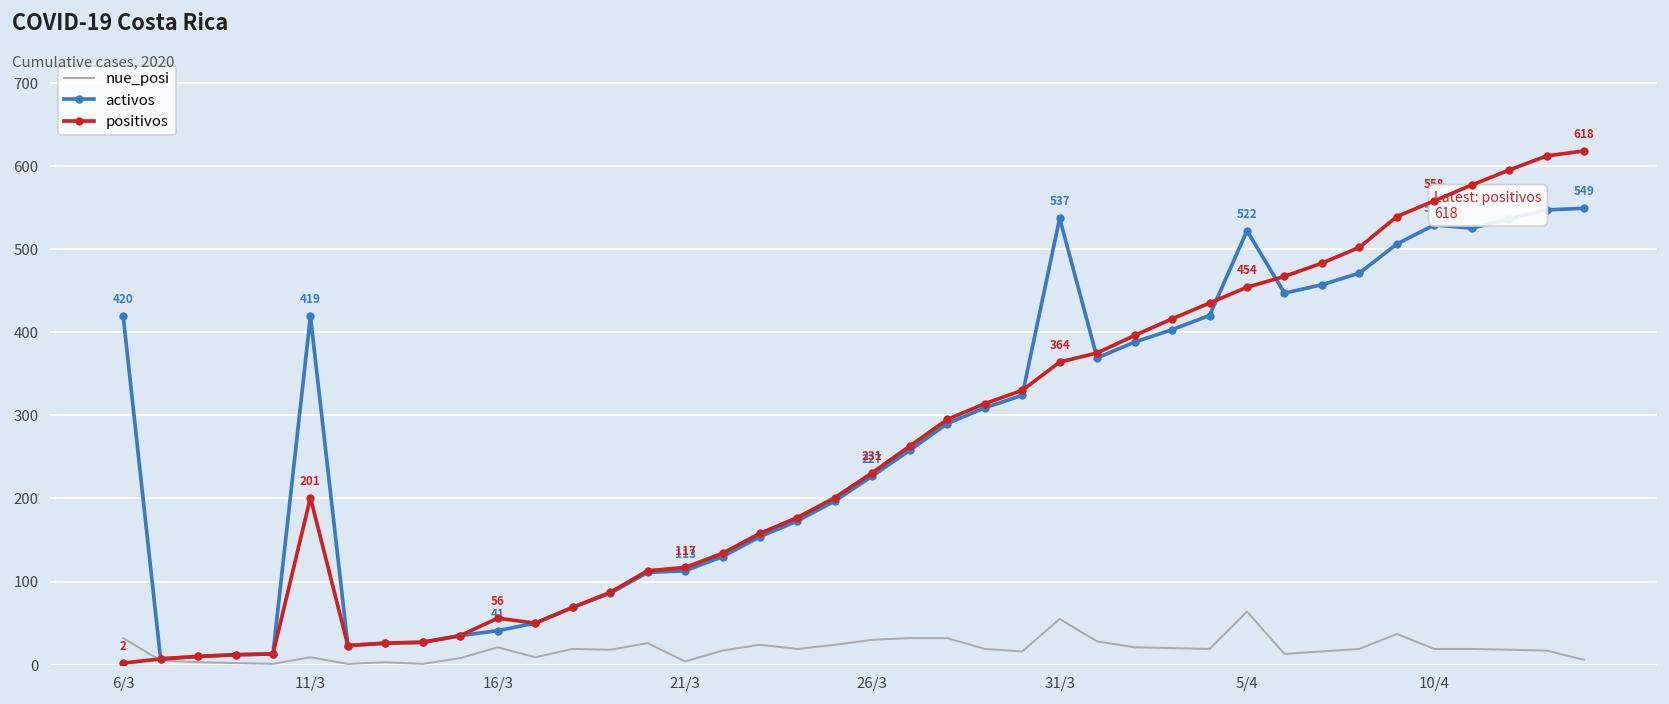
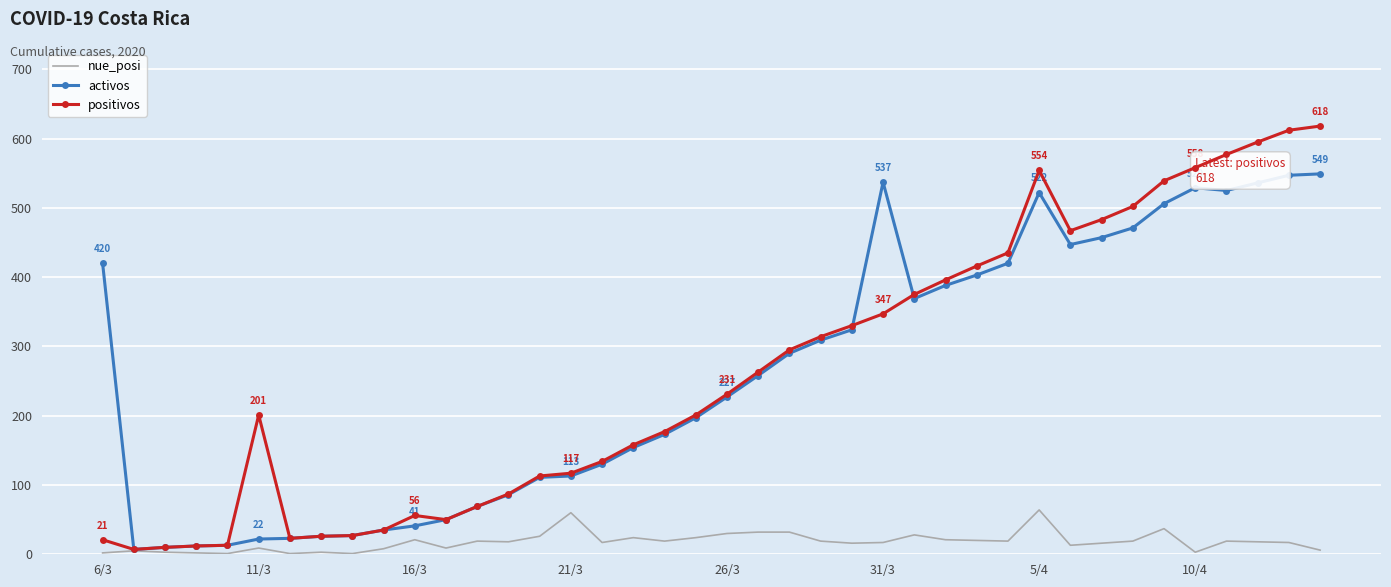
nue_posi, 6/3: 30 -> 0
positivos, 6/3: 2 -> 21
activos, 11/3: 419 -> 22
nue_posi, 21/3: 0 -> 60
nue_posi, 31/3: 60 -> 20
positivos, 31/3: 364 -> 347
positivos, 5/4: 454 -> 554
nue_posi, 10/4: 20 -> 0
